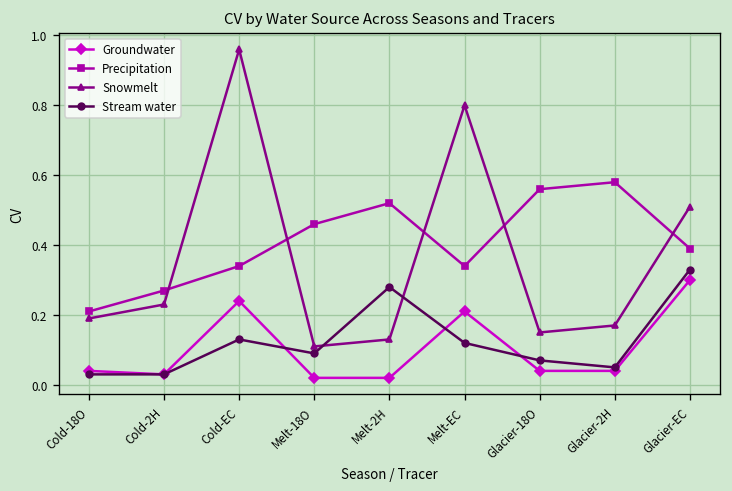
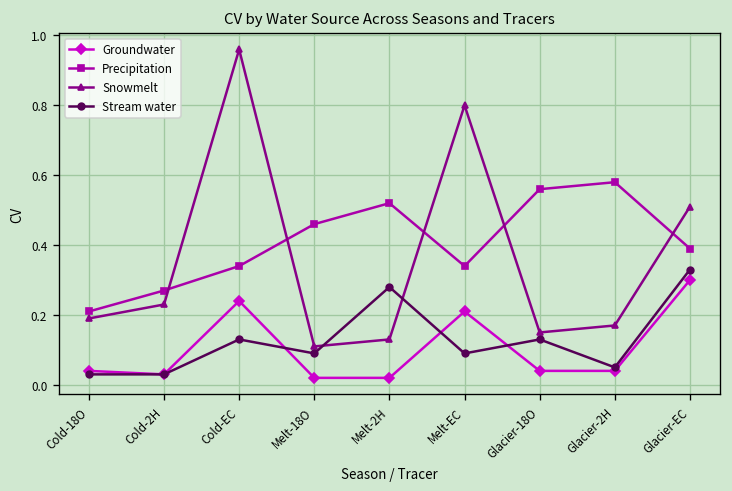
Stream water, Melt-EC: 0.12 -> 0.09
Stream water, Glacier-18O: 0.07 -> 0.13
